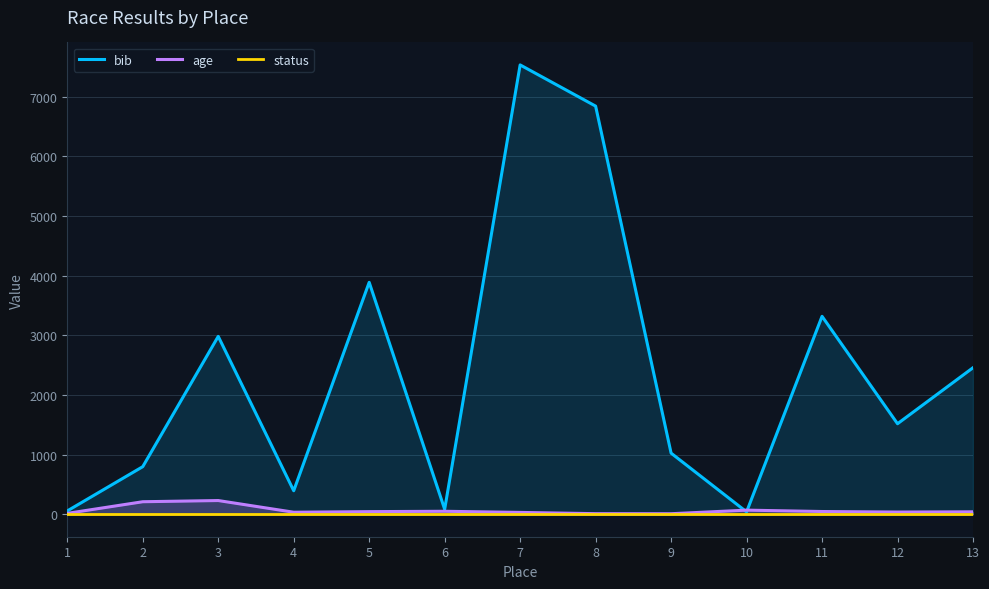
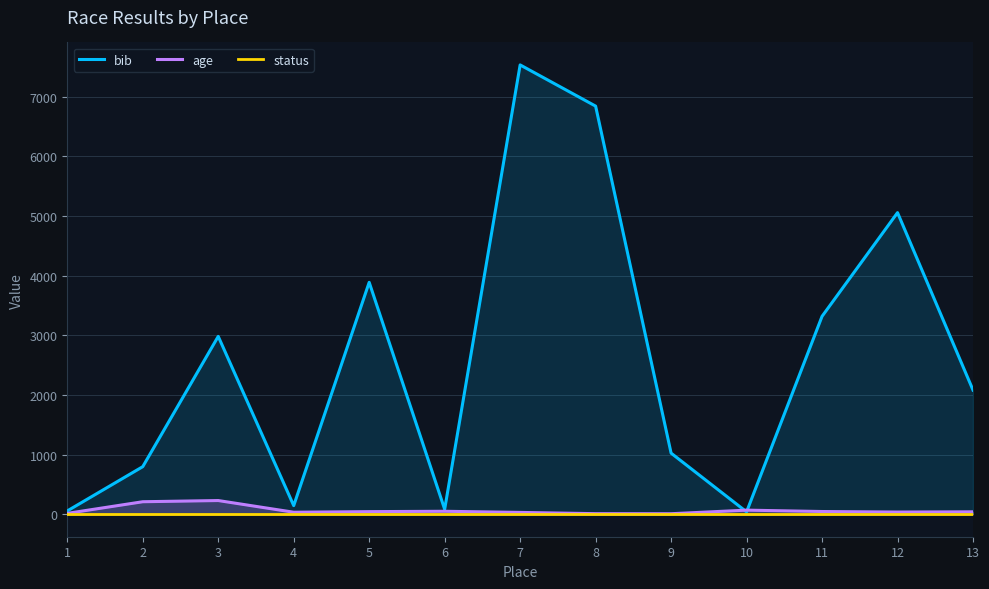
bib, 4: 400 -> 100
bib, 12: 1500 -> 5100
bib, 13: 2500 -> 2100
